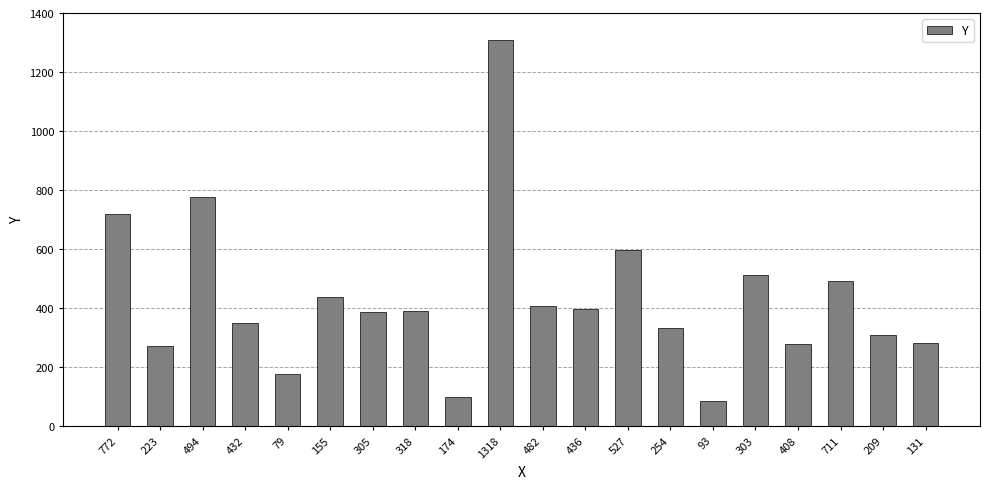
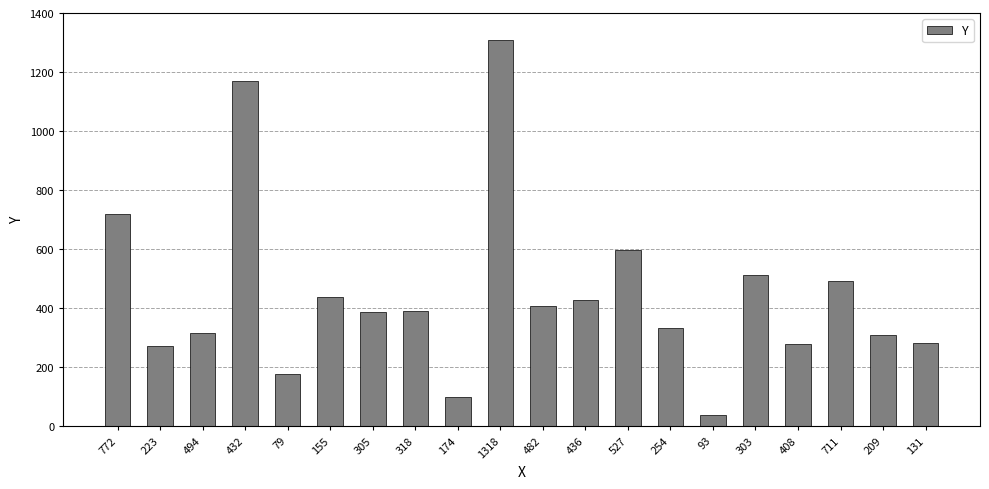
494: 780 -> 310
432: 350 -> 1170
436: 400 -> 430
93: 80 -> 40
